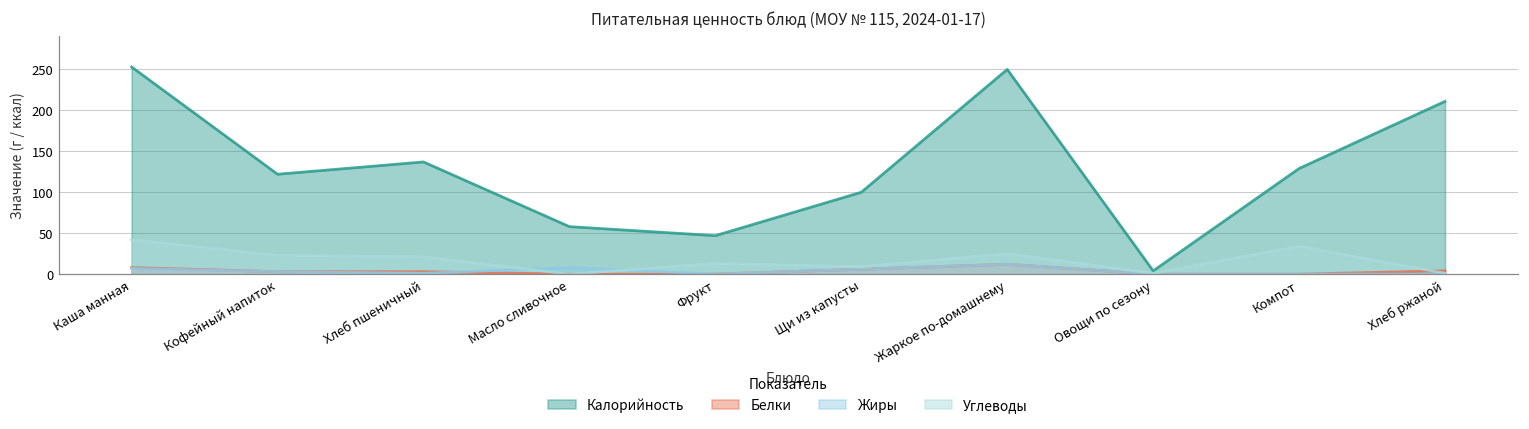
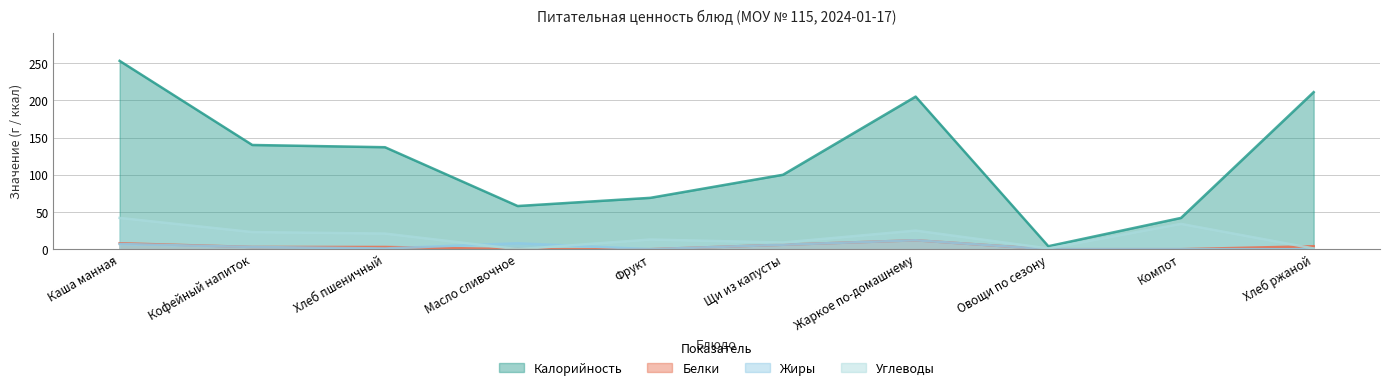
Калорийность, Кофейный напиток: 120 -> 140
Калорийность, Фрукт: 50 -> 70
Калорийность, Жаркое по-домашнему: 250 -> 210
Калорийность, Компот: 130 -> 40
